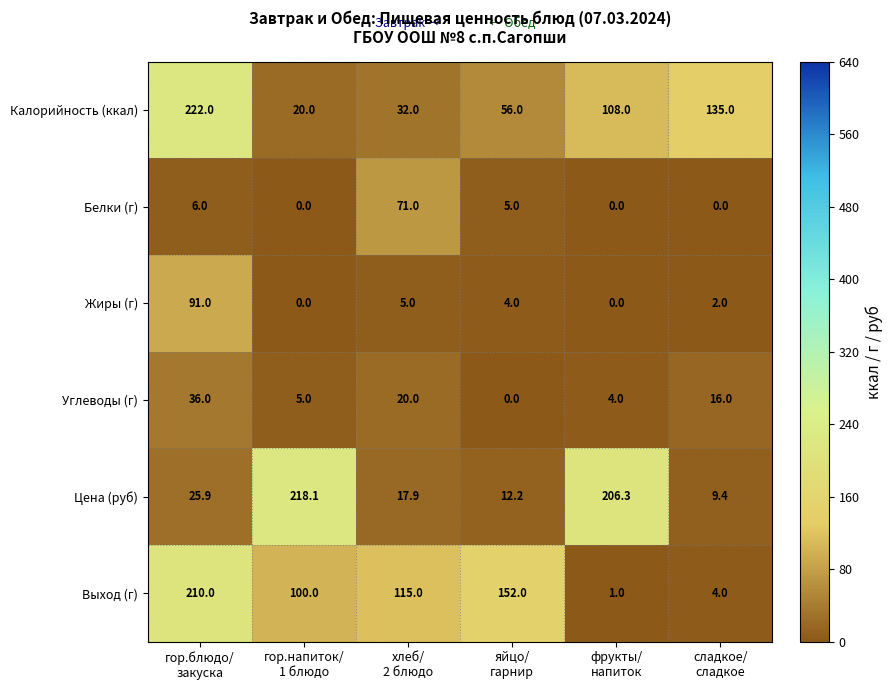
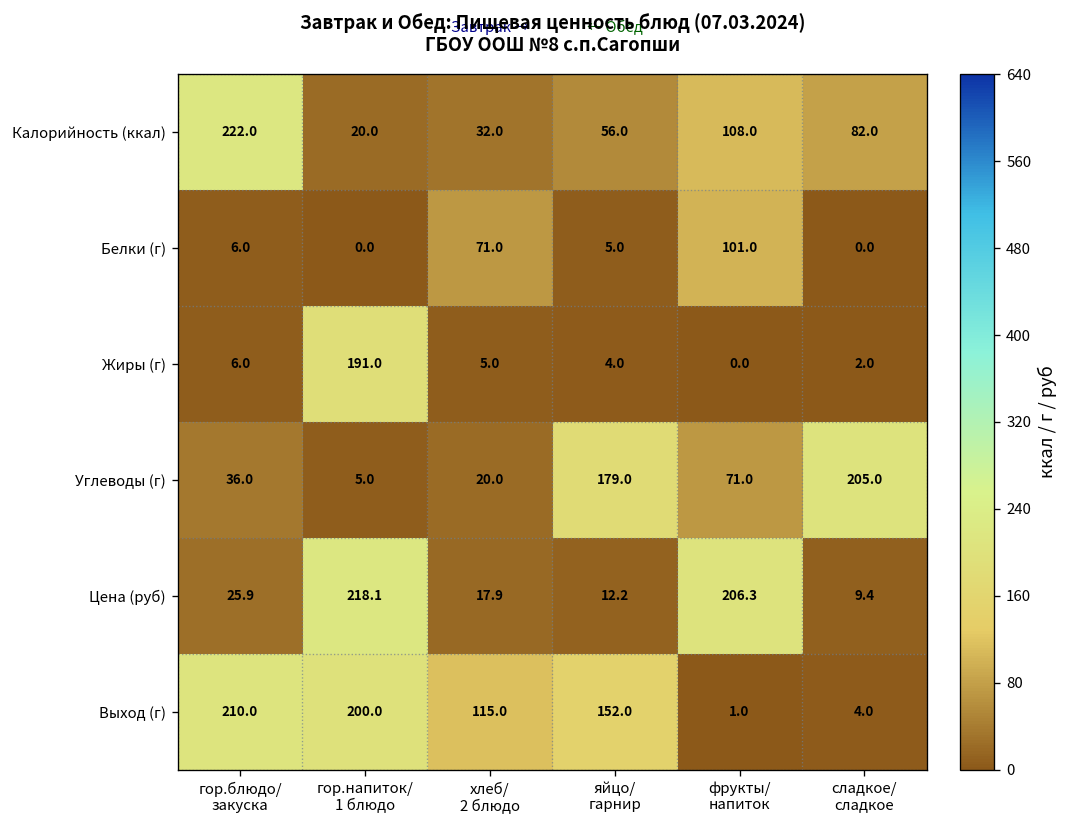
Калорийность (ккал), сладкое/ сладкое: 135.0 -> 82.0
Белки (г), фрукты/ напиток: 0.0 -> 101.0
Жиры (г), гор.блюдо/ закуска: 91.0 -> 6.0
Жиры (г), гор.напиток/ 1 блюдо: 0.0 -> 191.0
Углеводы (г), яйцо/ гарнир: 0.0 -> 179.0
Углеводы (г), фрукты/ напиток: 4.0 -> 71.0
Углеводы (г), сладкое/ сладкое: 16.0 -> 205.0
Выход (г), гор.напиток/ 1 блюдо: 100.0 -> 200.0
